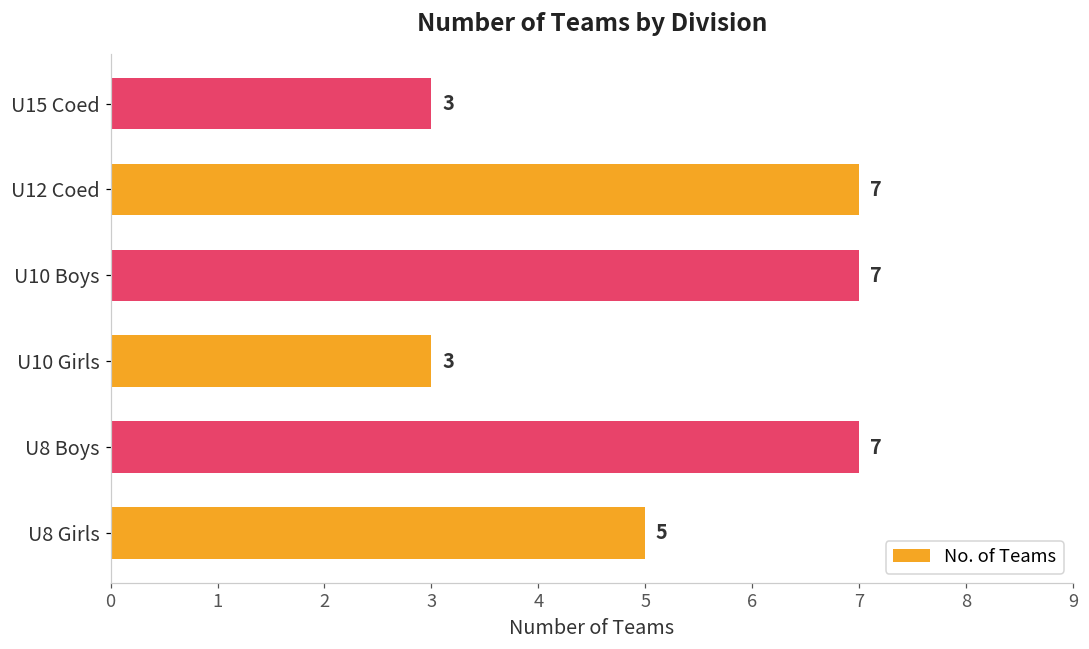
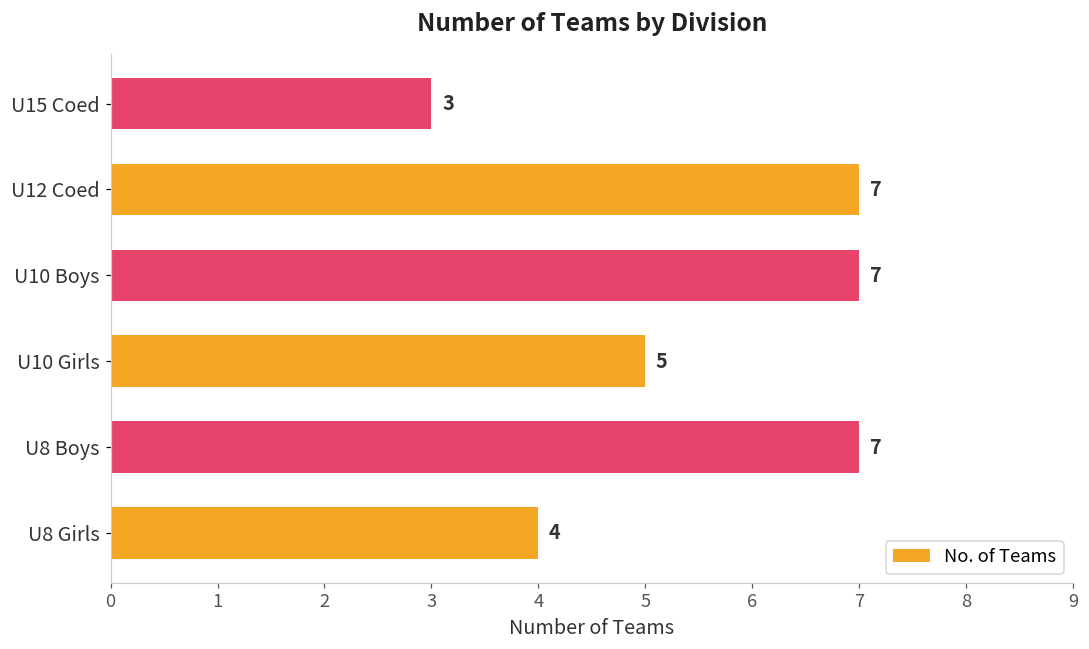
U10 Girls: 3 -> 5
U8 Girls: 5 -> 4
